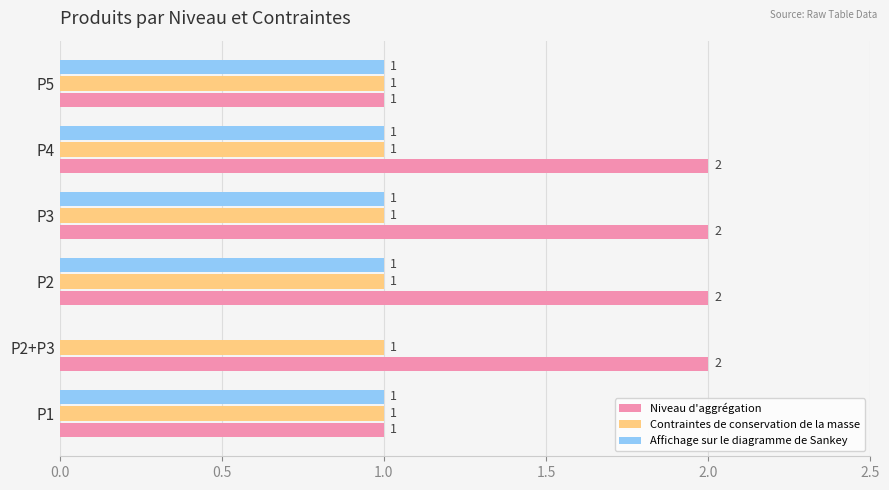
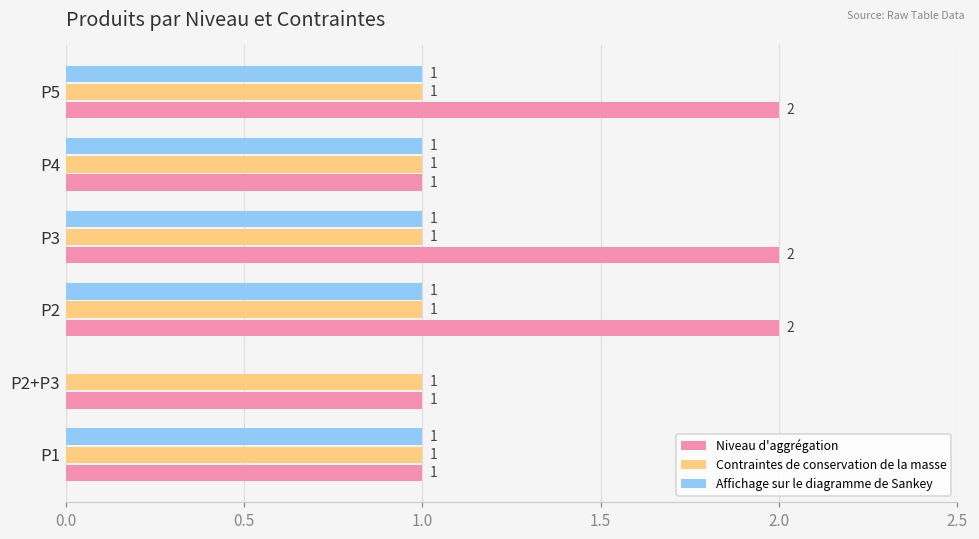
Niveau d'aggrégation, P5: 1 -> 2
Niveau d'aggrégation, P4: 2 -> 1
Niveau d'aggrégation, P2+P3: 2 -> 1
